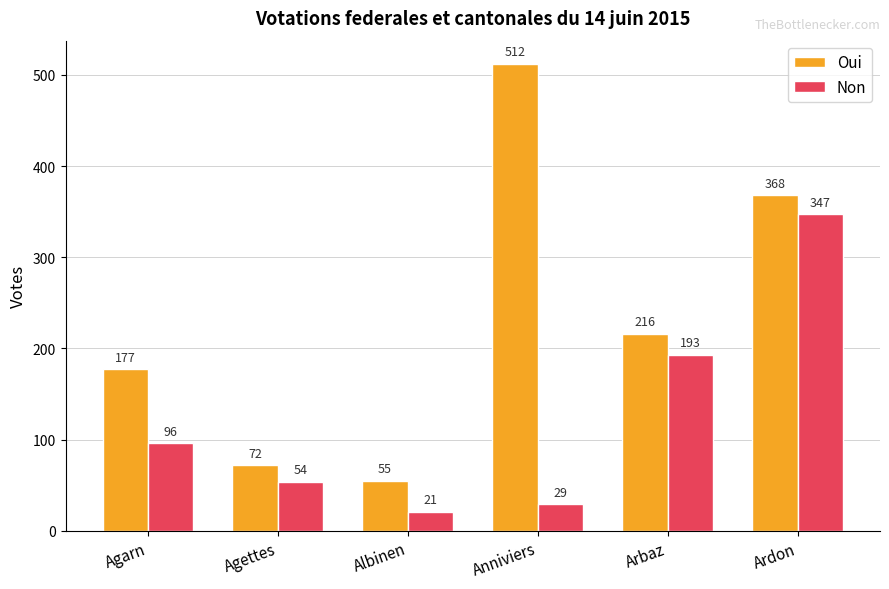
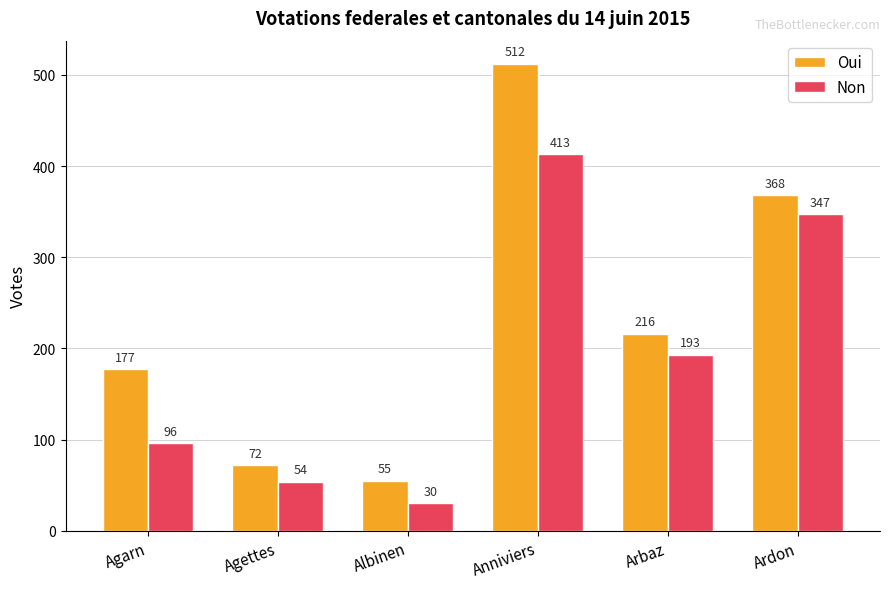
Non, Albinen: 21 -> 30
Non, Anniviers: 29 -> 413
